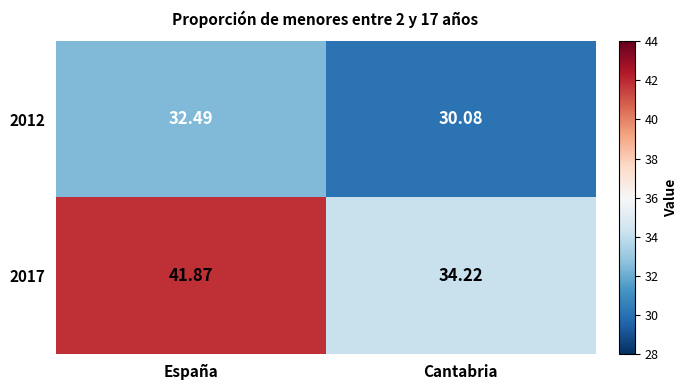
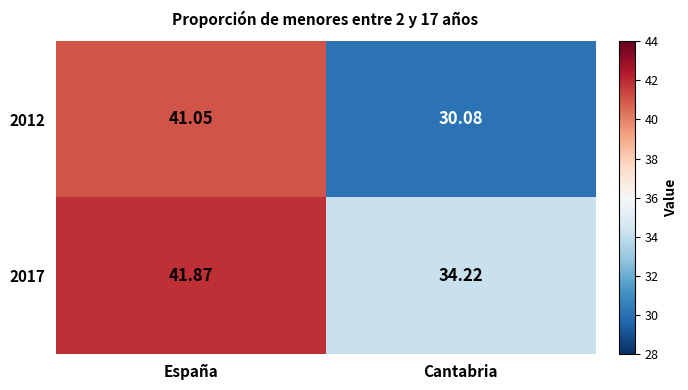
2012, España: 32.49 -> 41.05
